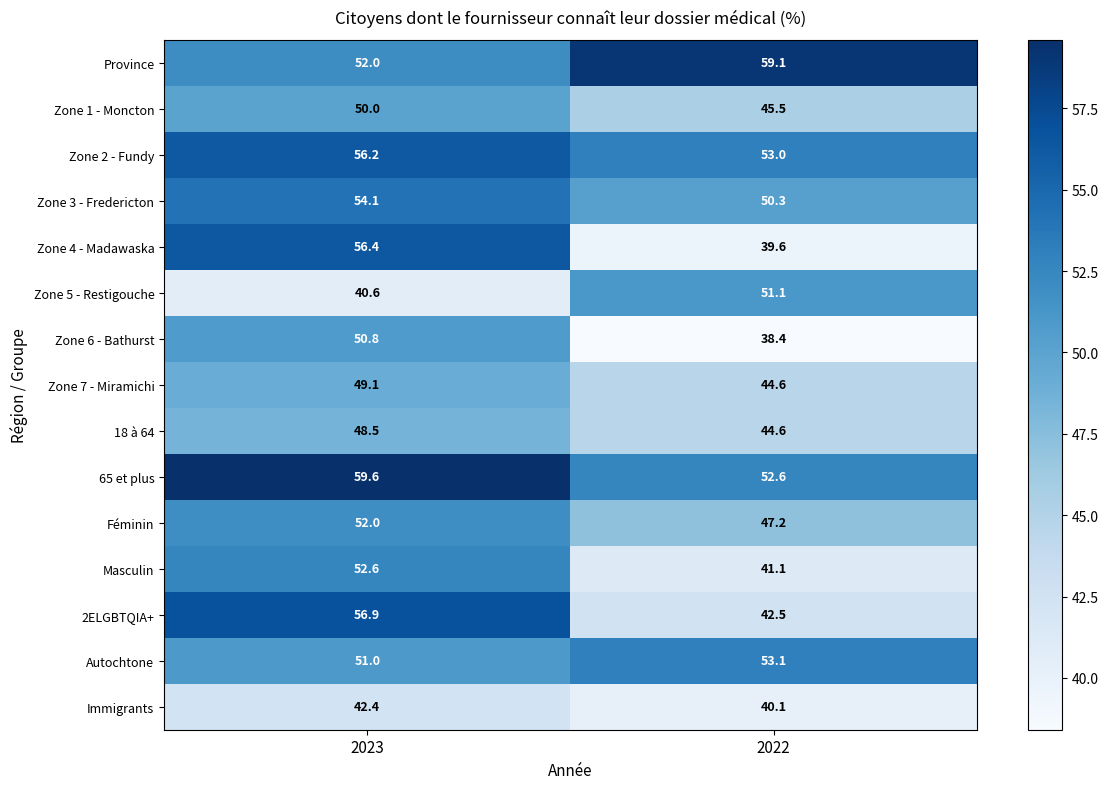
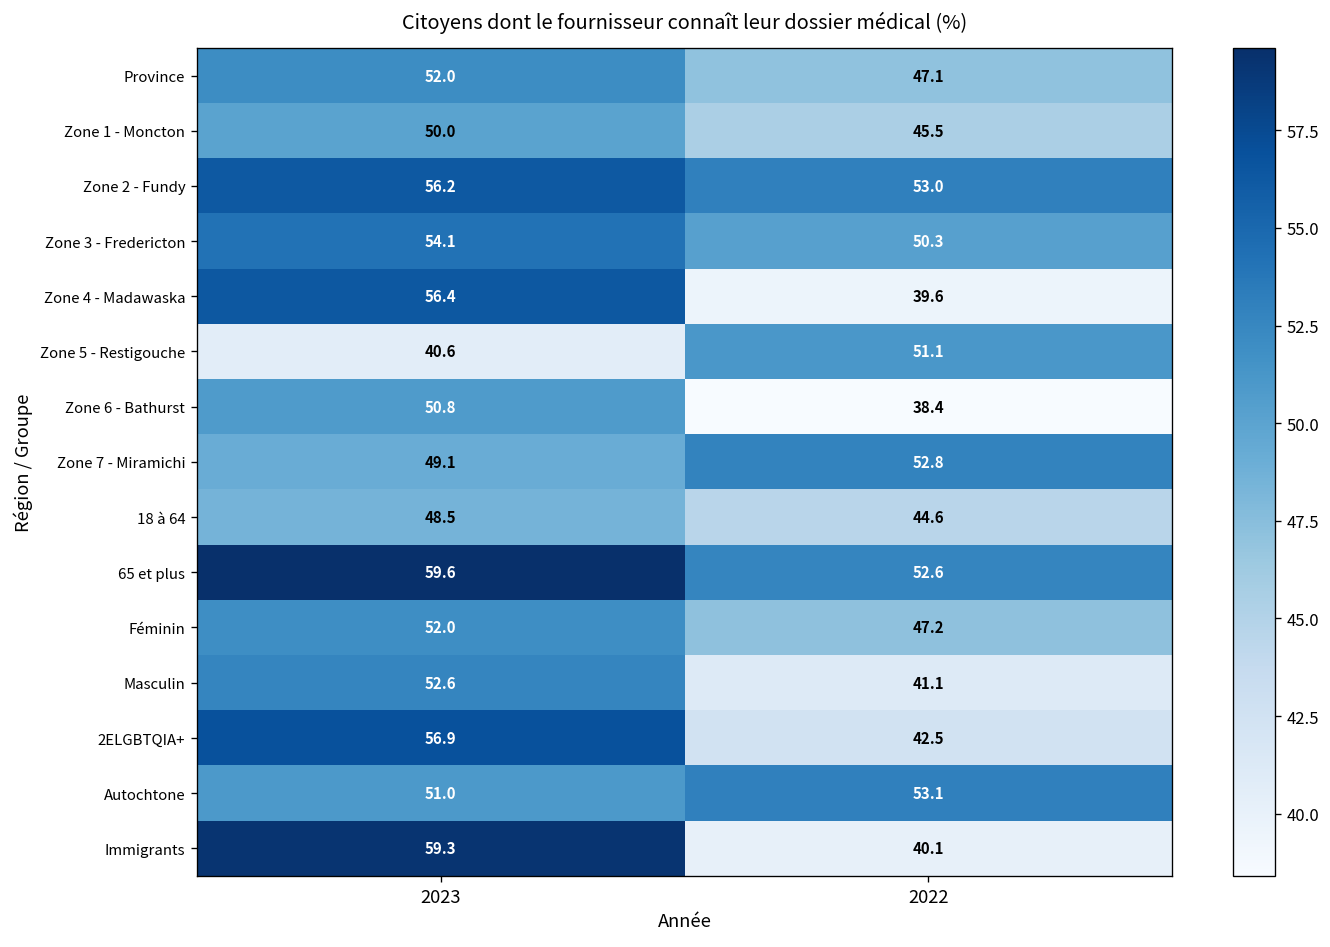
Province, 2022: 59.1 -> 47.1
Zone 7 - Miramichi, 2022: 44.6 -> 52.8
Immigrants, 2023: 42.4 -> 59.3
